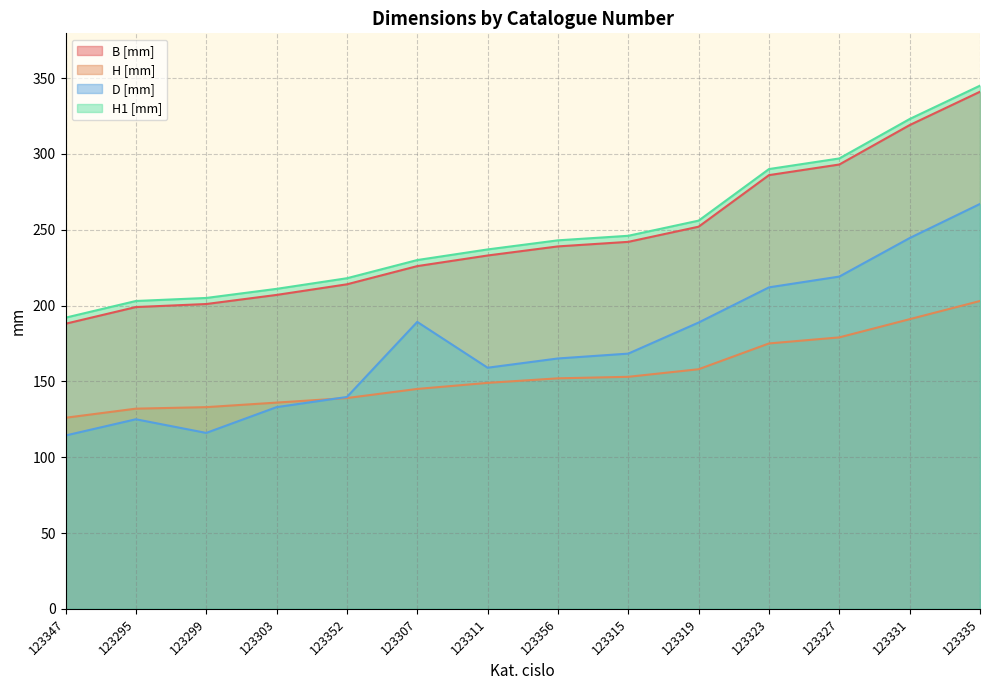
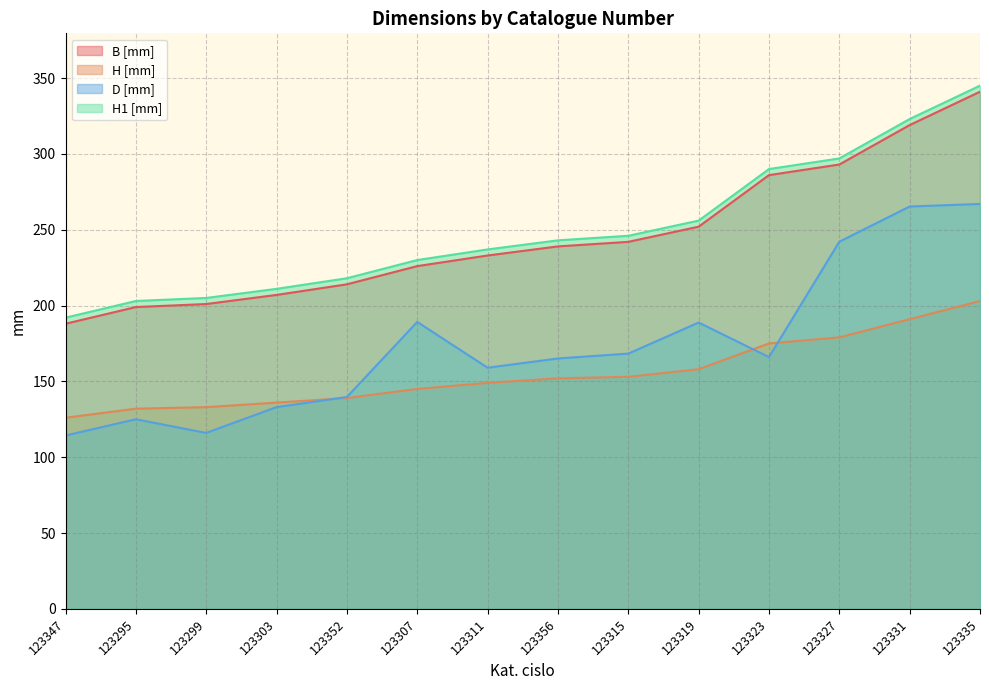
D [mm], 123323: 212 -> 166
D [mm], 123327: 219 -> 242
D [mm], 123331: 245 -> 265
